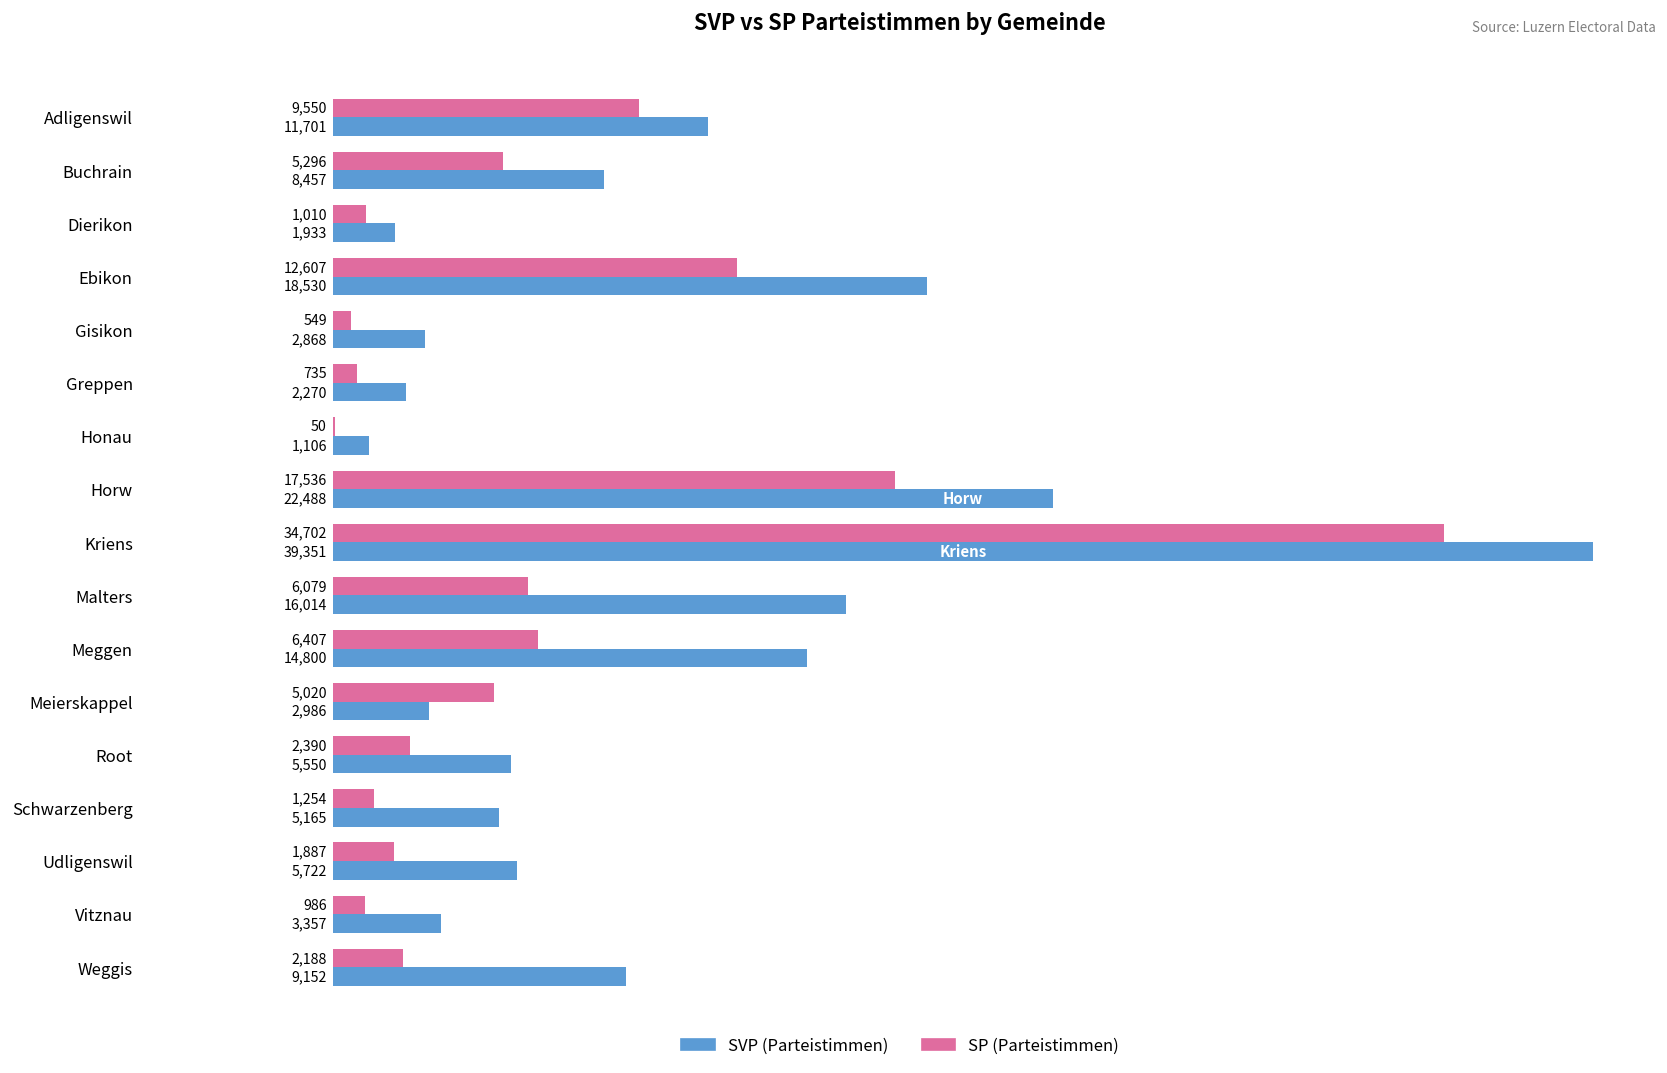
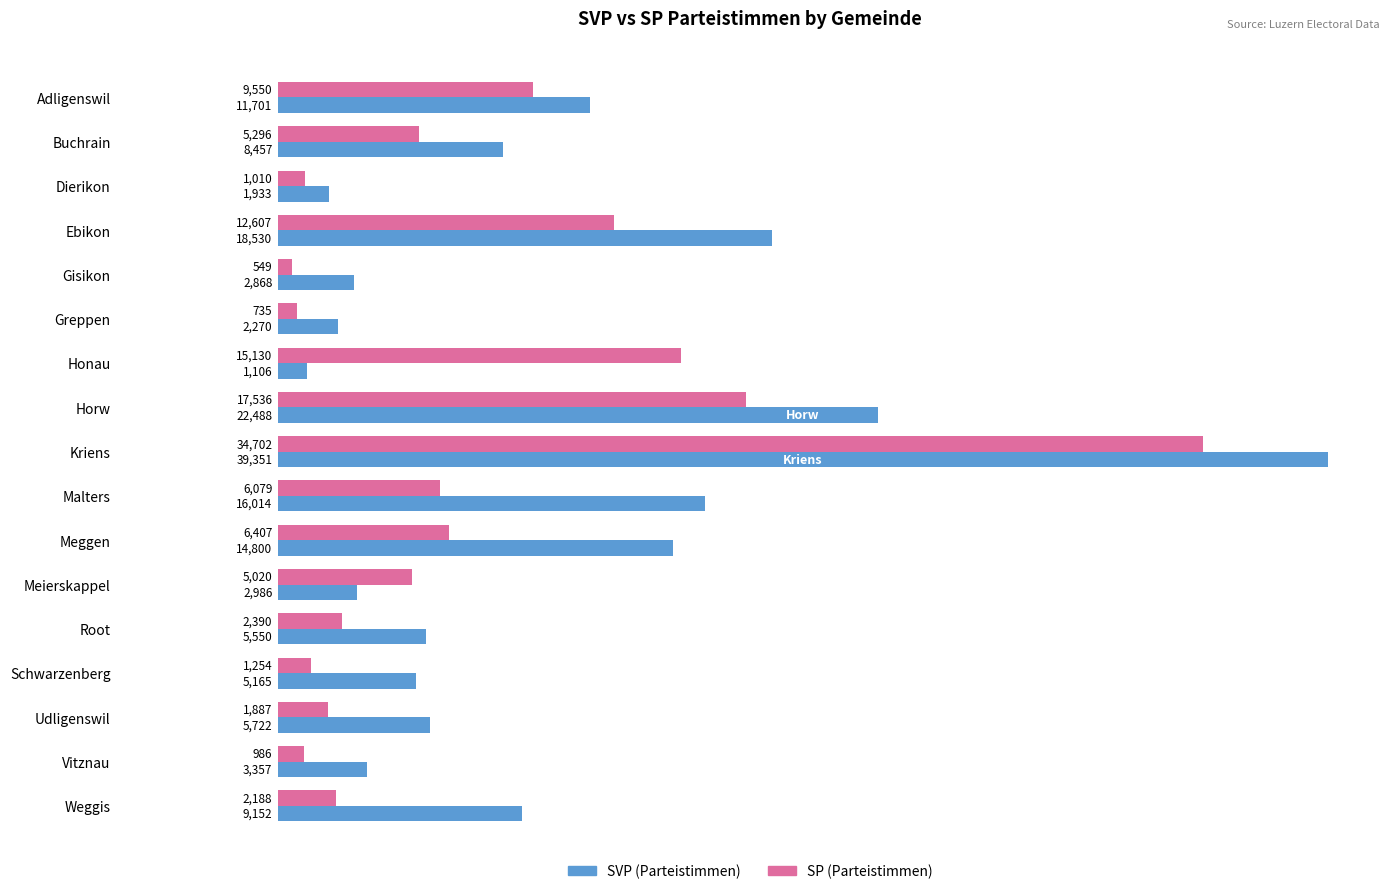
SP (Parteistimmen), Honau: 50 -> 15,130
